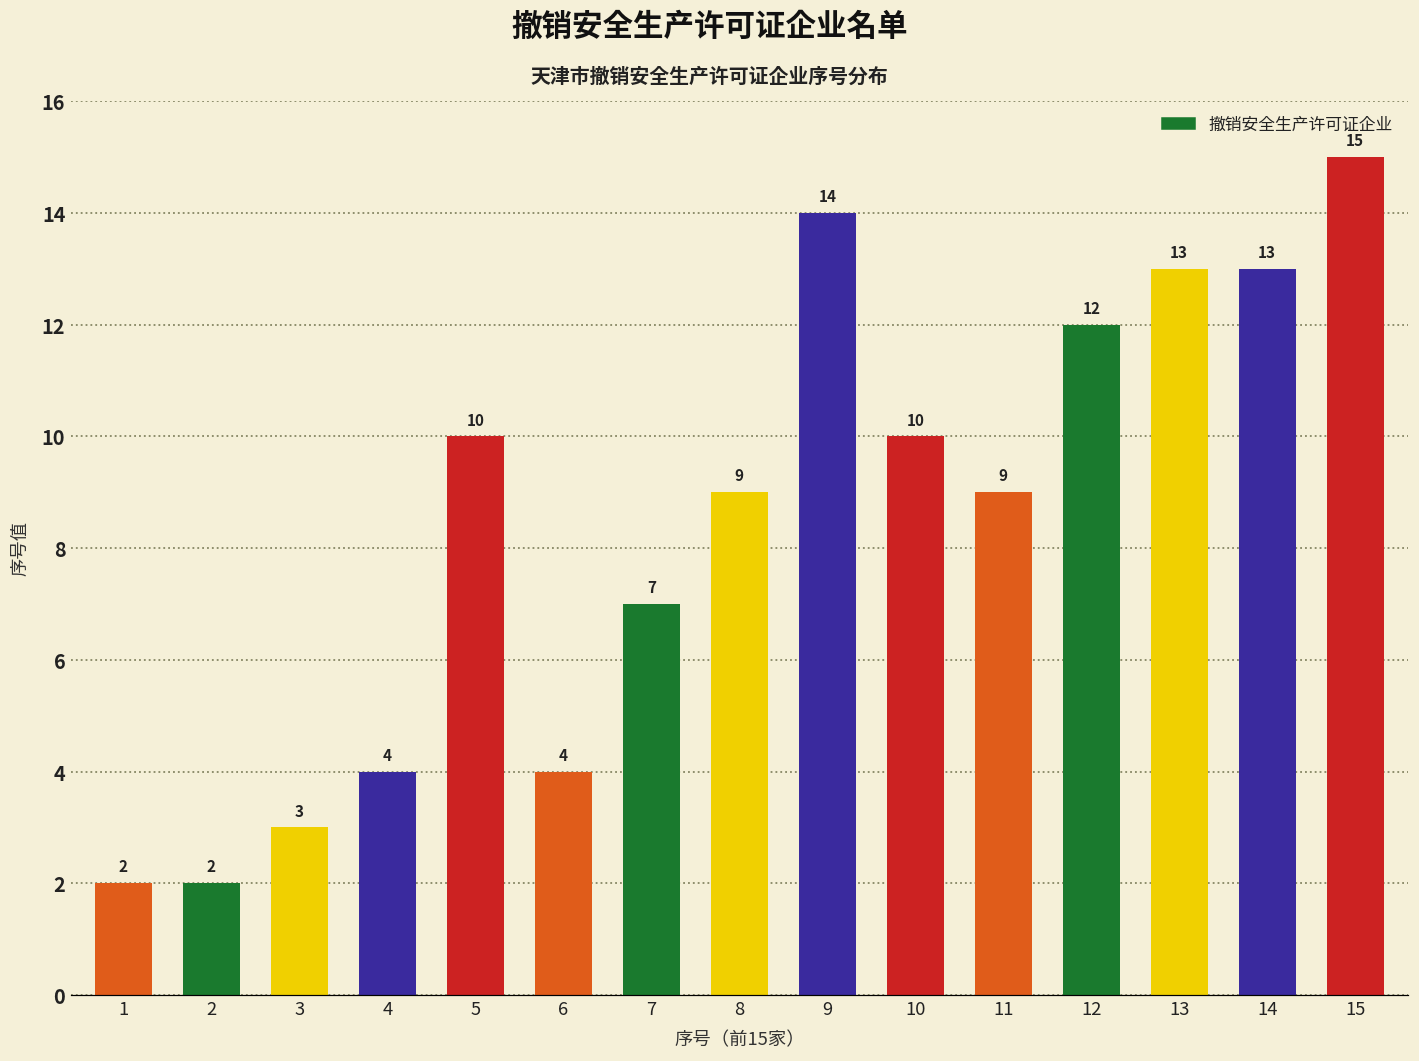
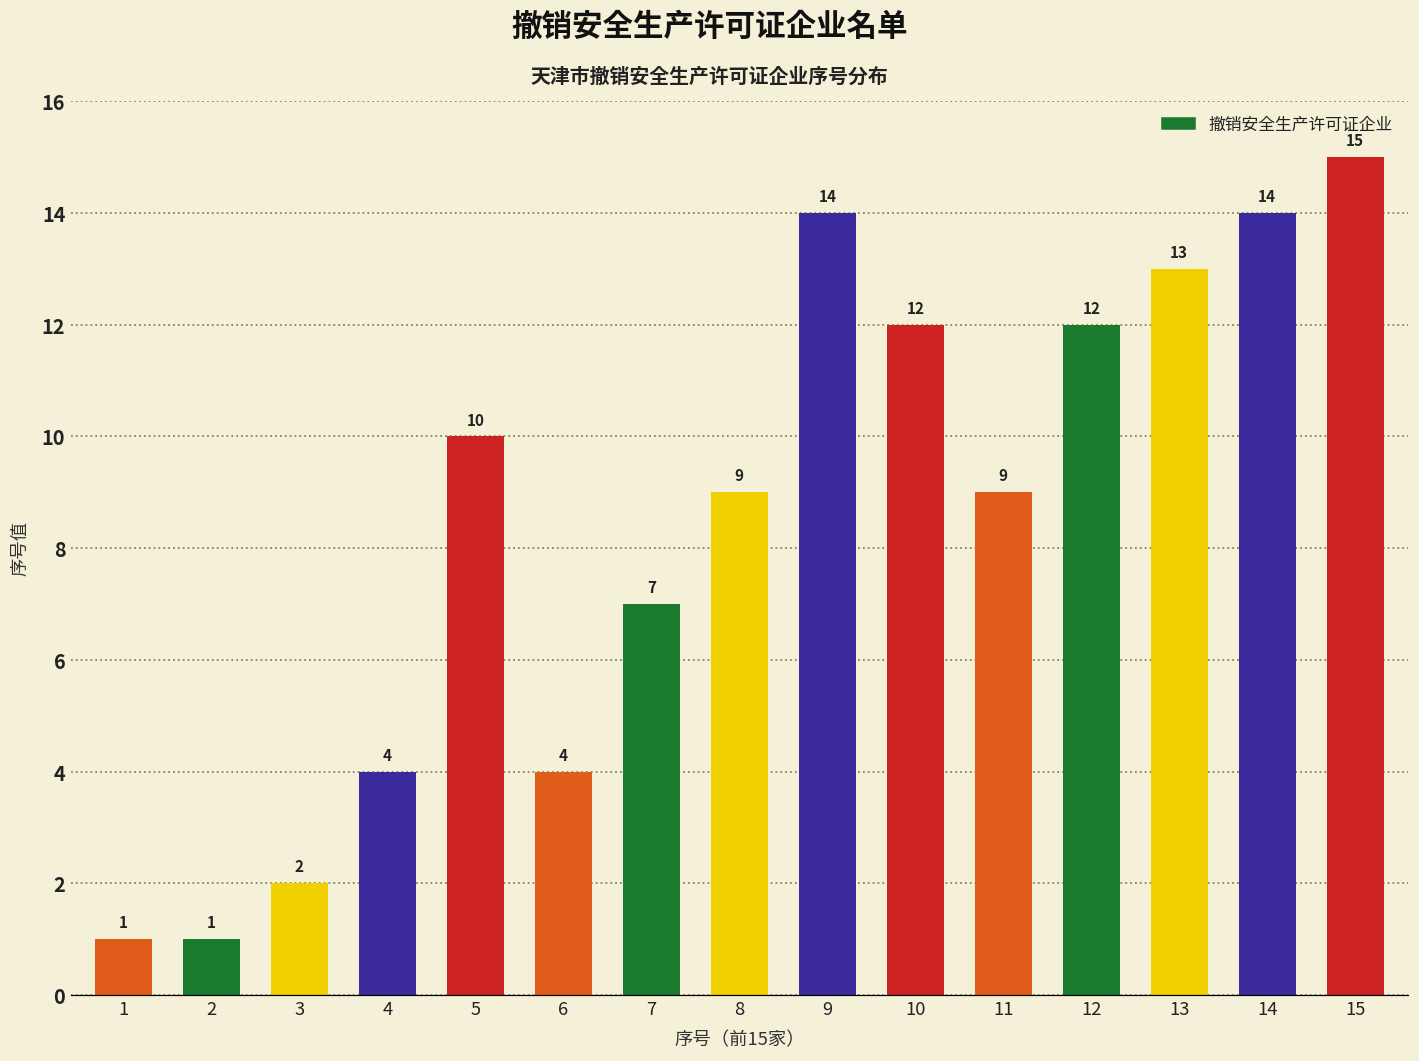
1: 2 -> 1
2: 2 -> 1
3: 3 -> 2
10: 10 -> 12
14: 13 -> 14
